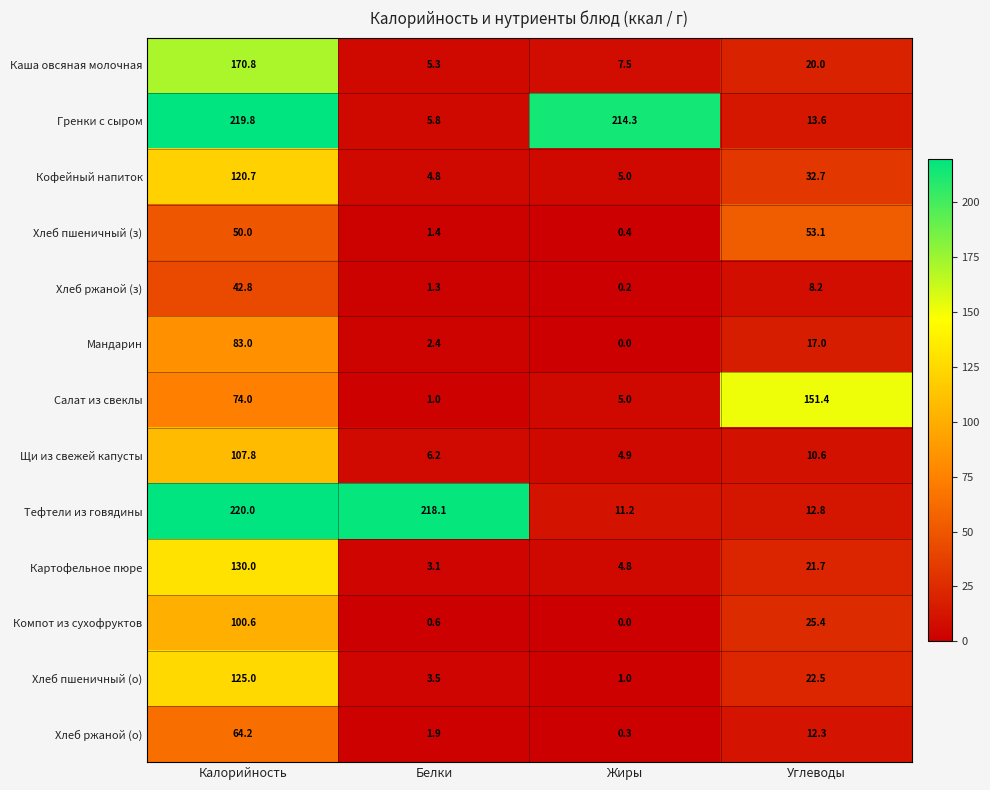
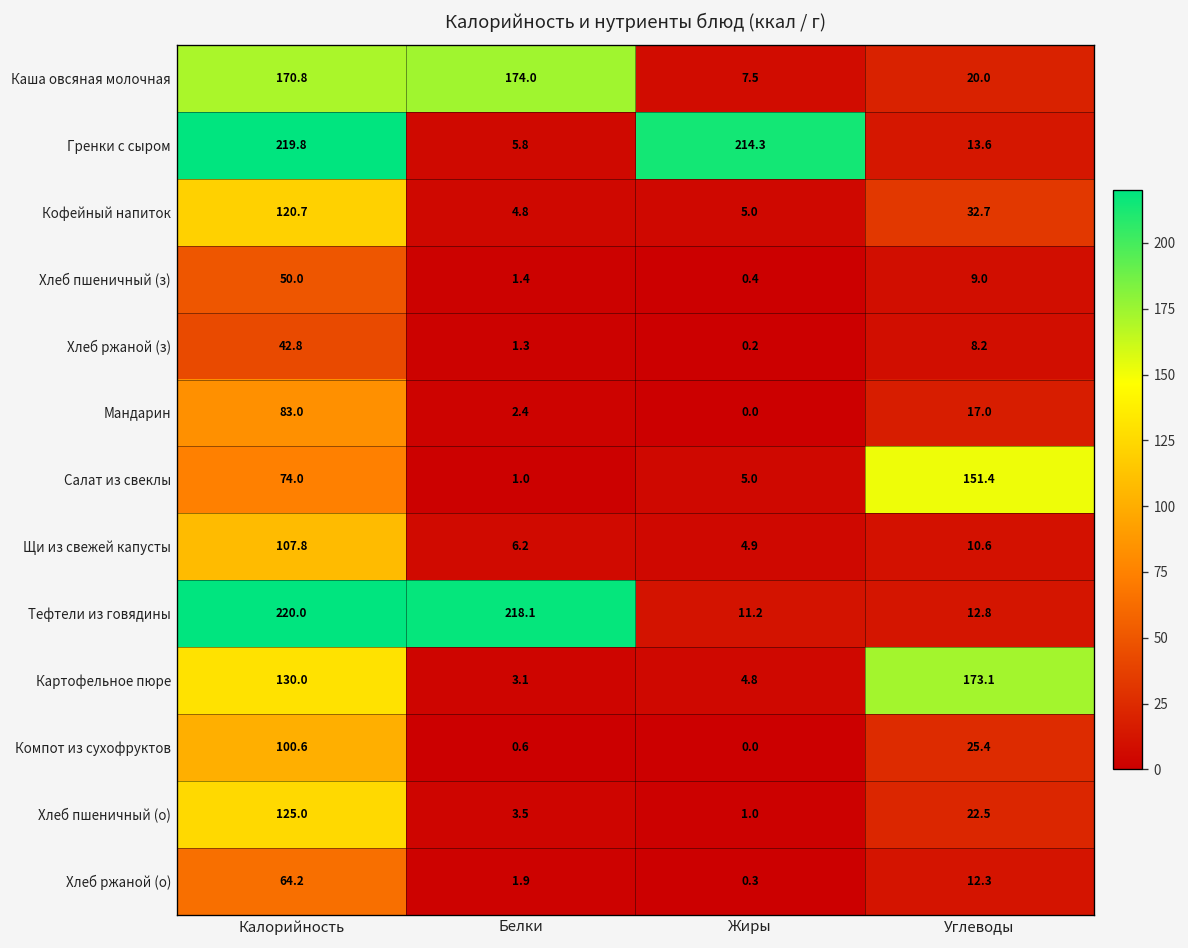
Каша овсяная молочная, Белки: 5.3 -> 174.0
Хлеб пшеничный (з), Углеводы: 53.1 -> 9.0
Картофельное пюре, Углеводы: 21.7 -> 173.1
